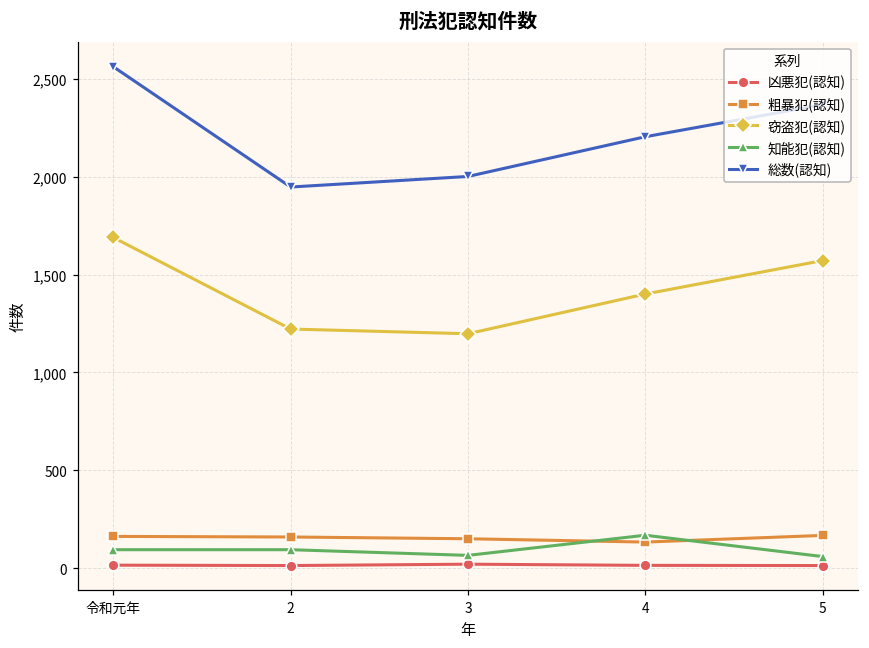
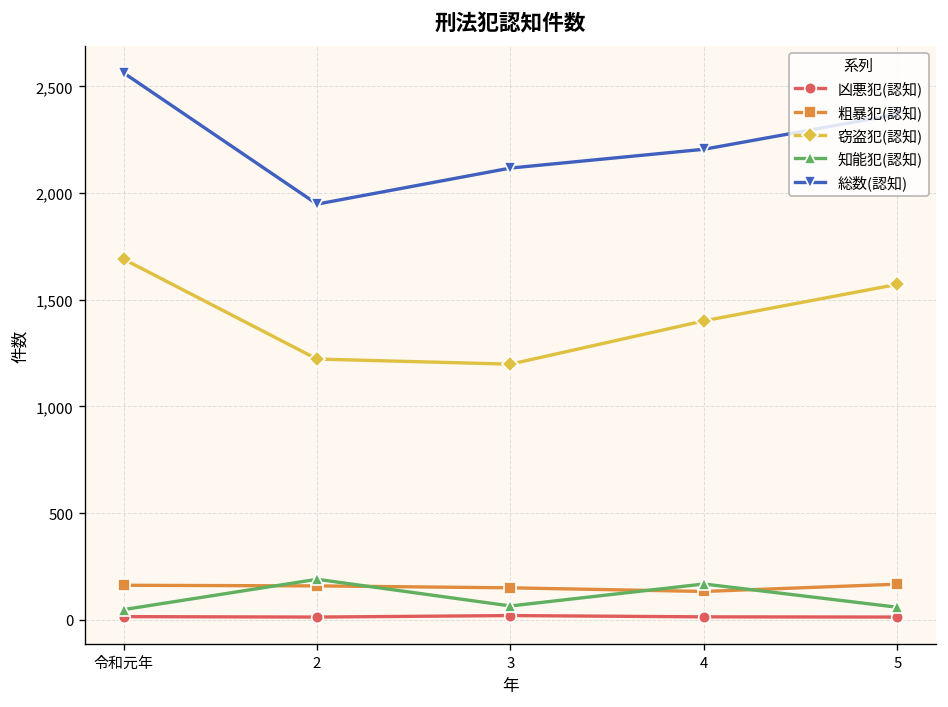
知能犯(認知), 令和元年: 90 -> 50
知能犯(認知), 2: 90 -> 190
総数(認知), 3: 2,000 -> 2,120
